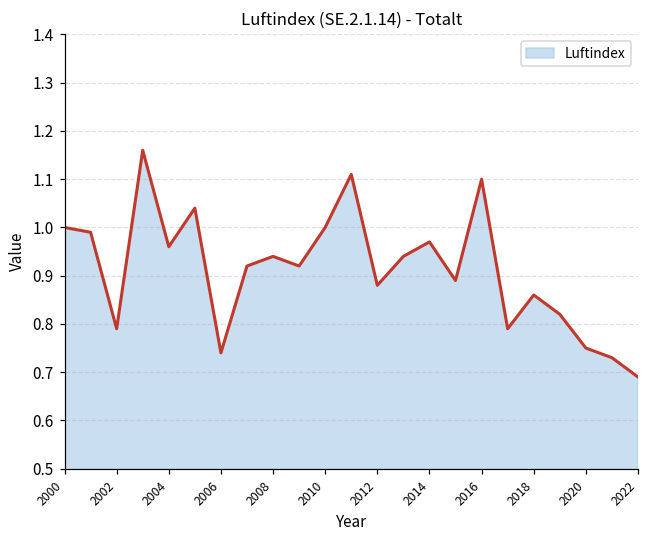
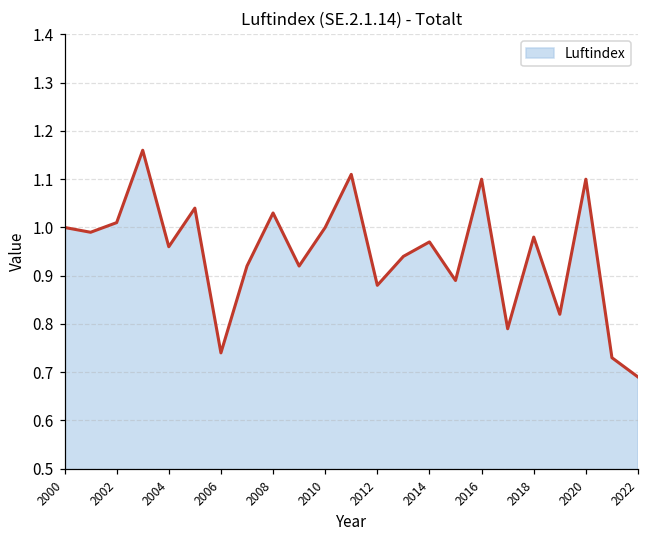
2002: 0.79 -> 1.01
2008: 0.94 -> 1.03
2018: 0.86 -> 0.98
2020: 0.75 -> 1.10
